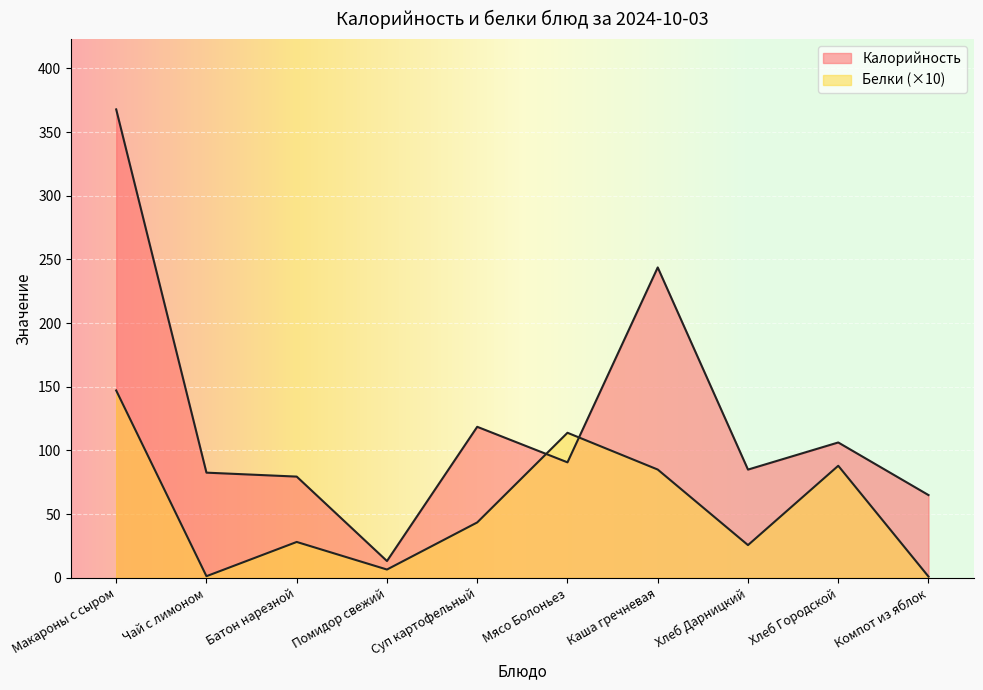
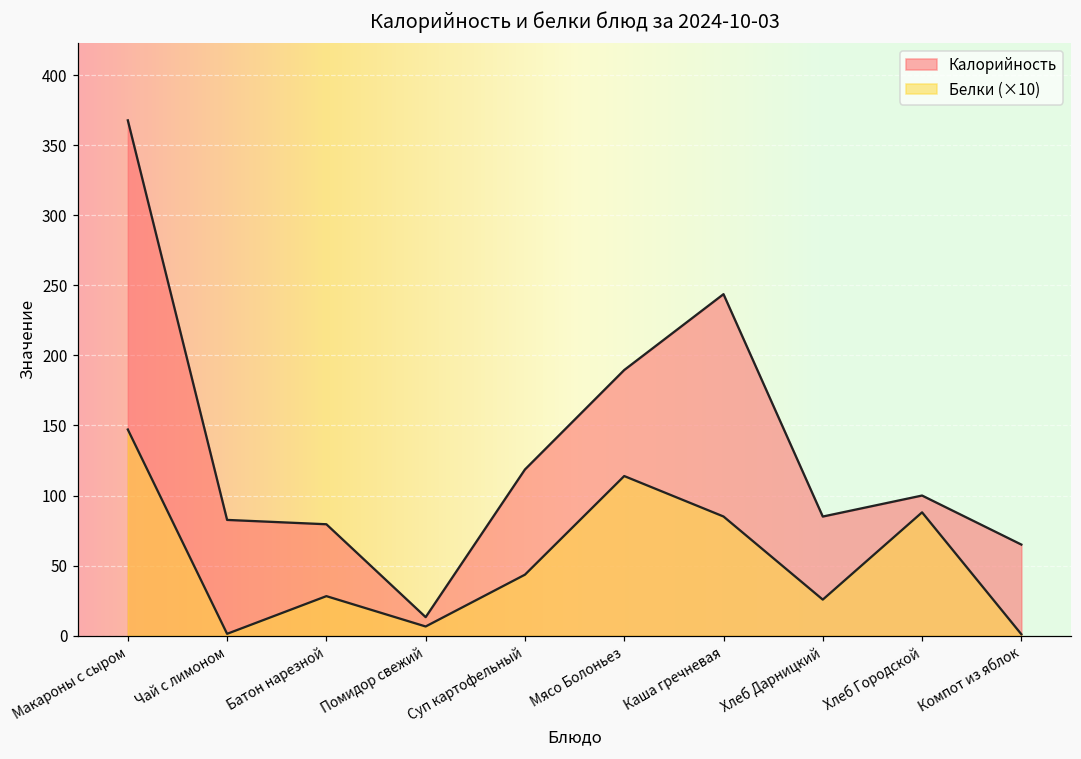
Калорийность, Мясо Болоньез: 91 -> 190
Калорийность, Хлеб Городской: 106 -> 100
